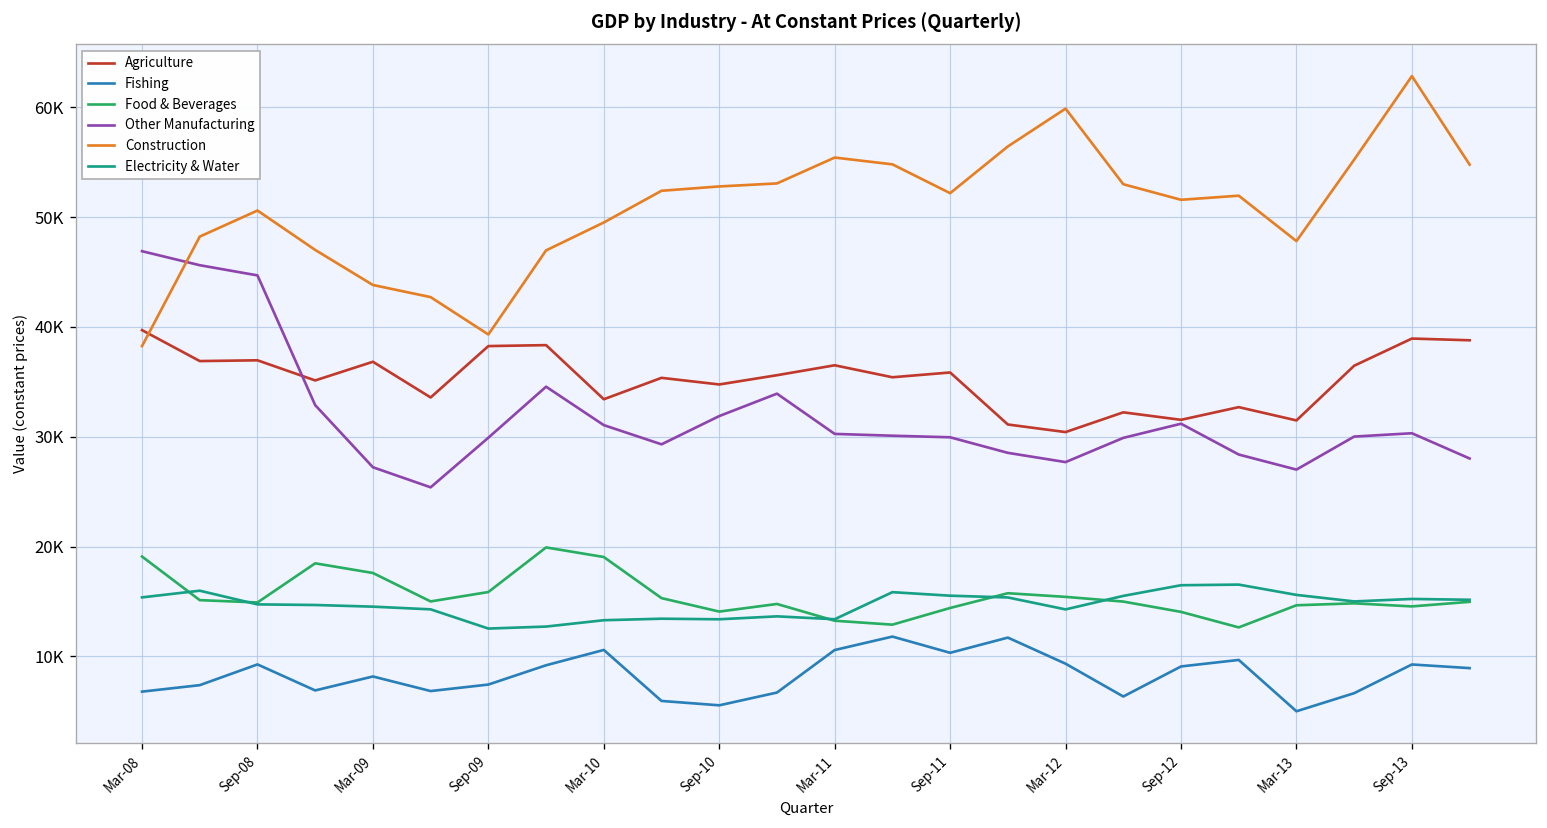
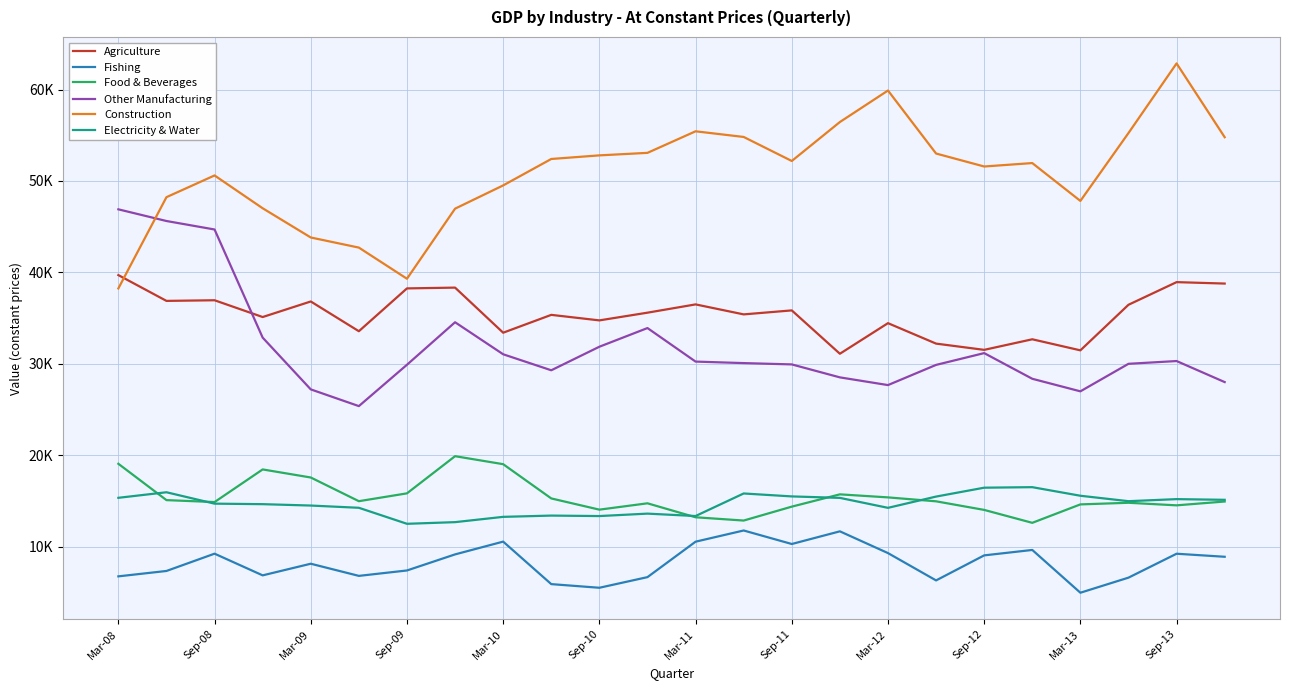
Agriculture, Mar-12: 30000 -> 34000
